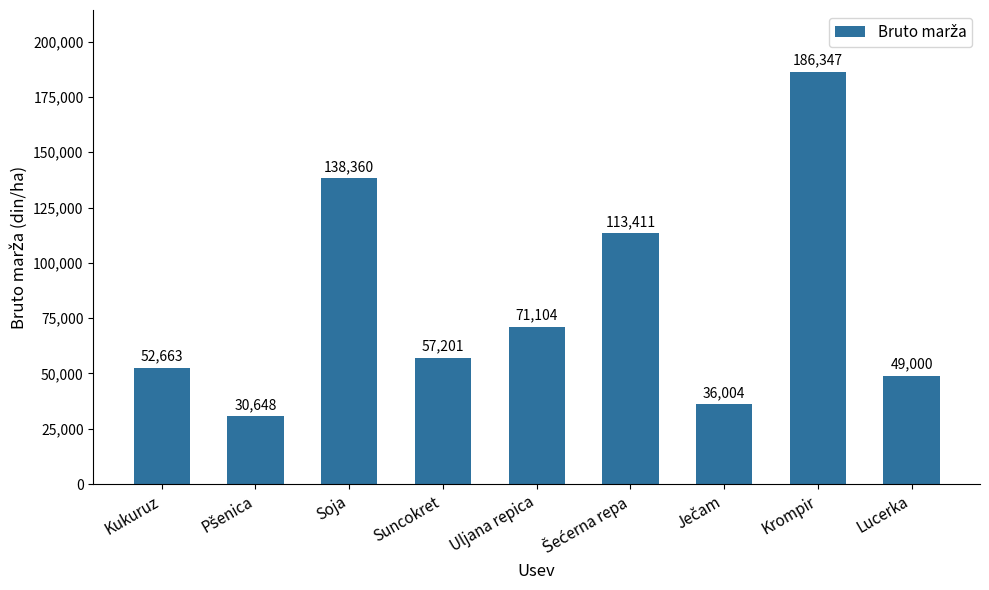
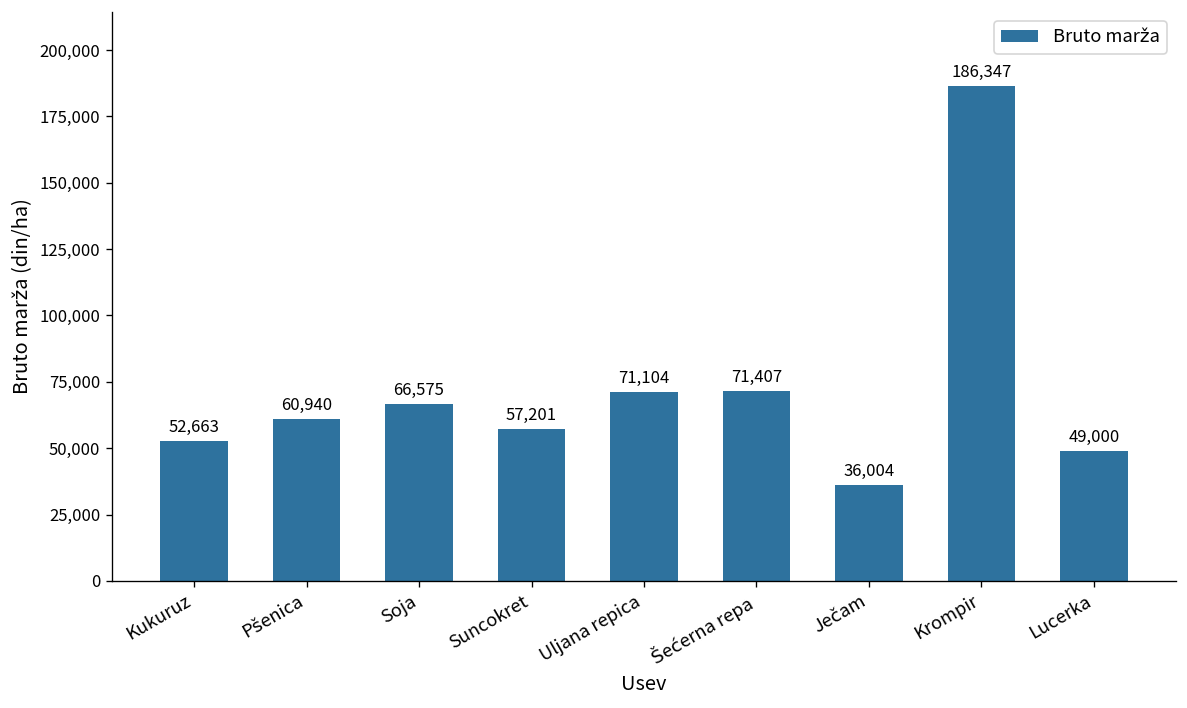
Pšenica: 30,648 -> 60,940
Soja: 138,360 -> 66,575
Šećerna repa: 113,411 -> 71,407
